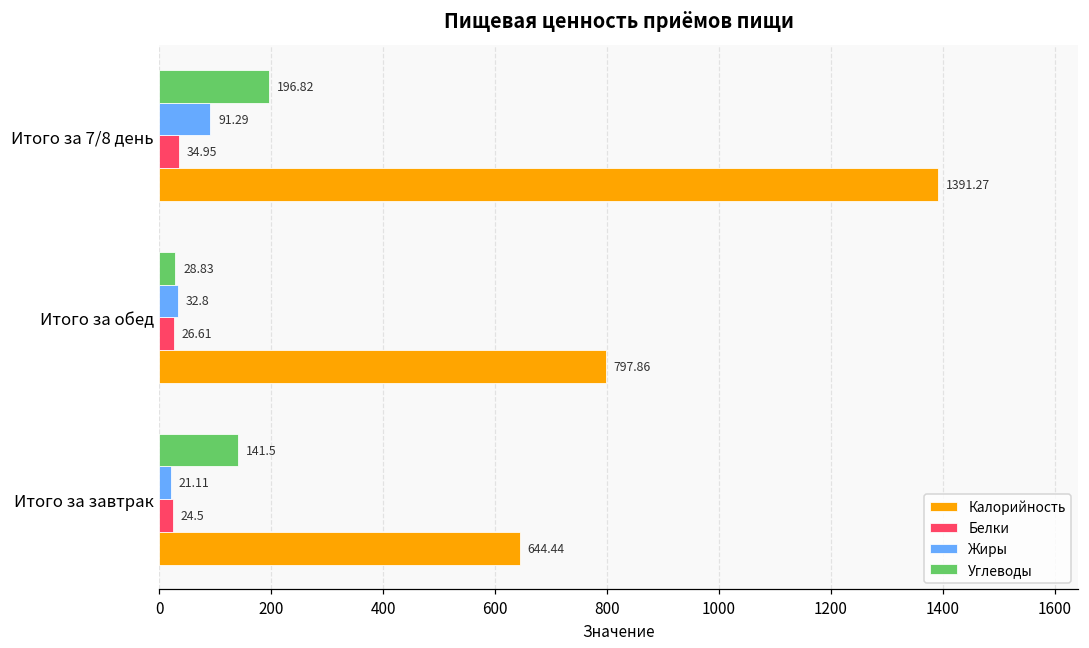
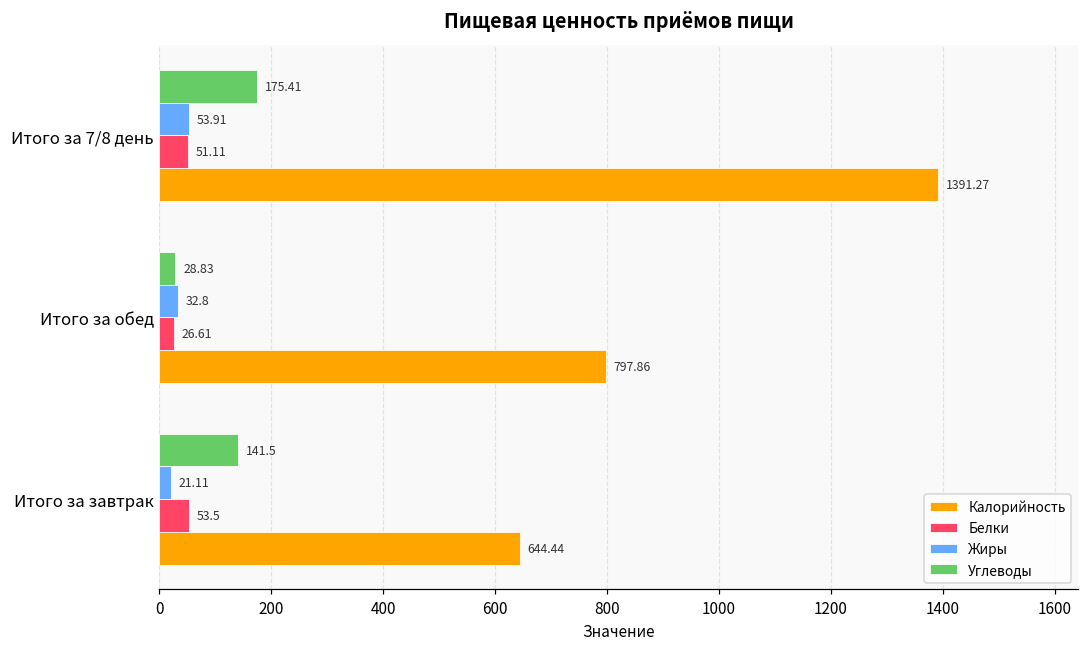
Углеводы, Итого за 7/8 день: 196.82 -> 175.41
Жиры, Итого за 7/8 день: 91.29 -> 53.91
Белки, Итого за 7/8 день: 34.95 -> 51.11
Белки, Итого за завтрак: 24.5 -> 53.5
